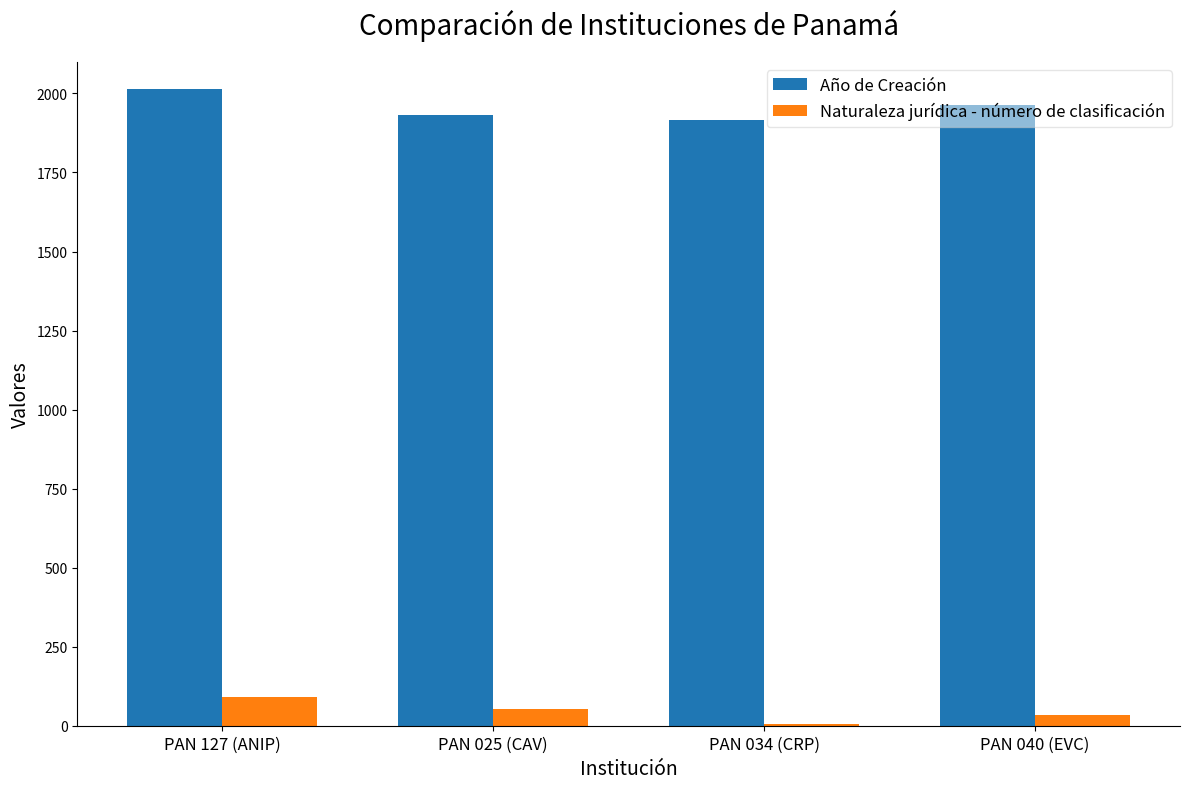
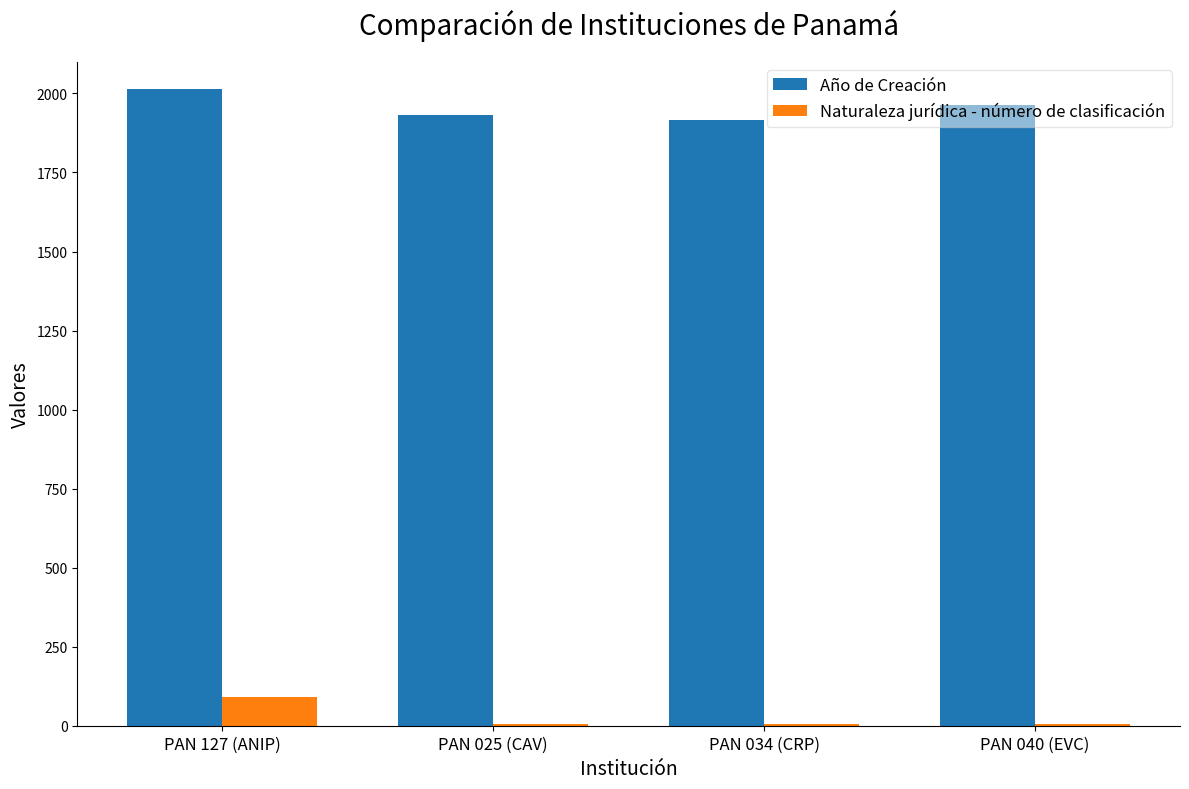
Naturaleza jurídica - número de clasificación, PAN 025 (CAV): 50 -> 0
Naturaleza jurídica - número de clasificación, PAN 040 (EVC): 30 -> 10
